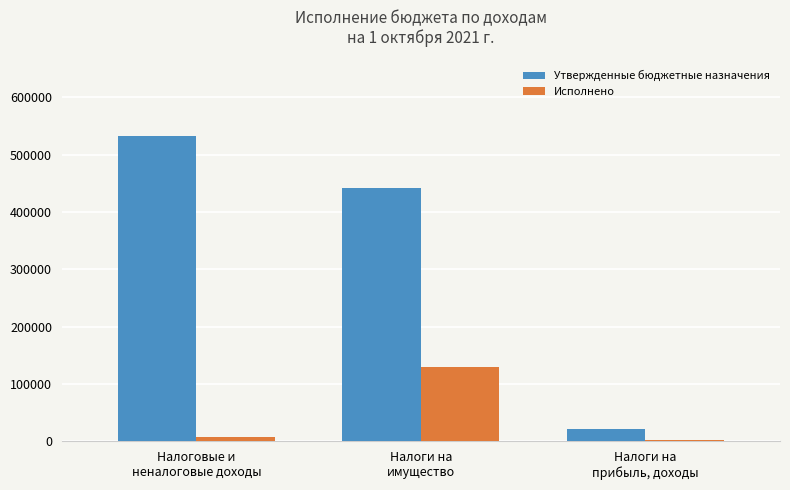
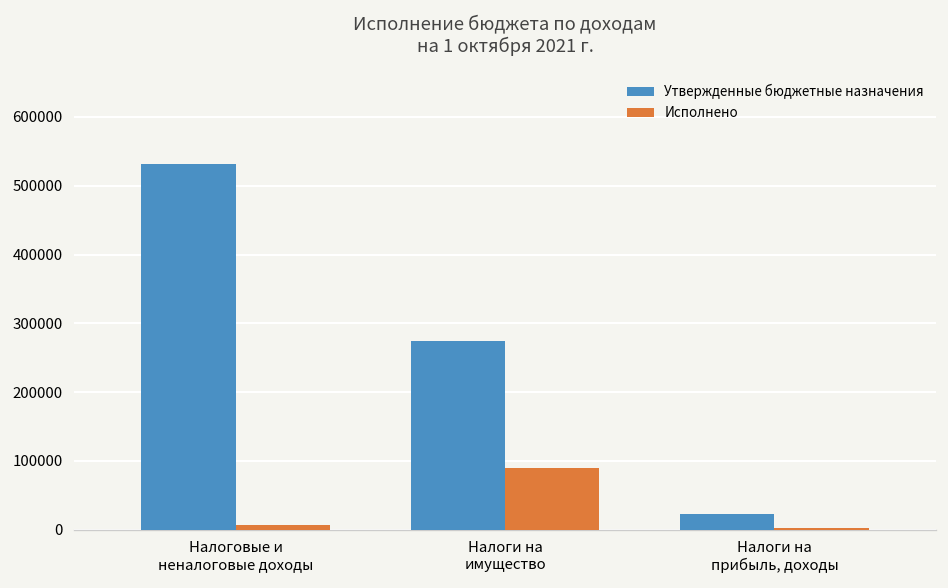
Утвержденные бюджетные назначения, Налоги на имущество: 440000 -> 280000
Исполнено, Налоги на имущество: 130000 -> 90000
